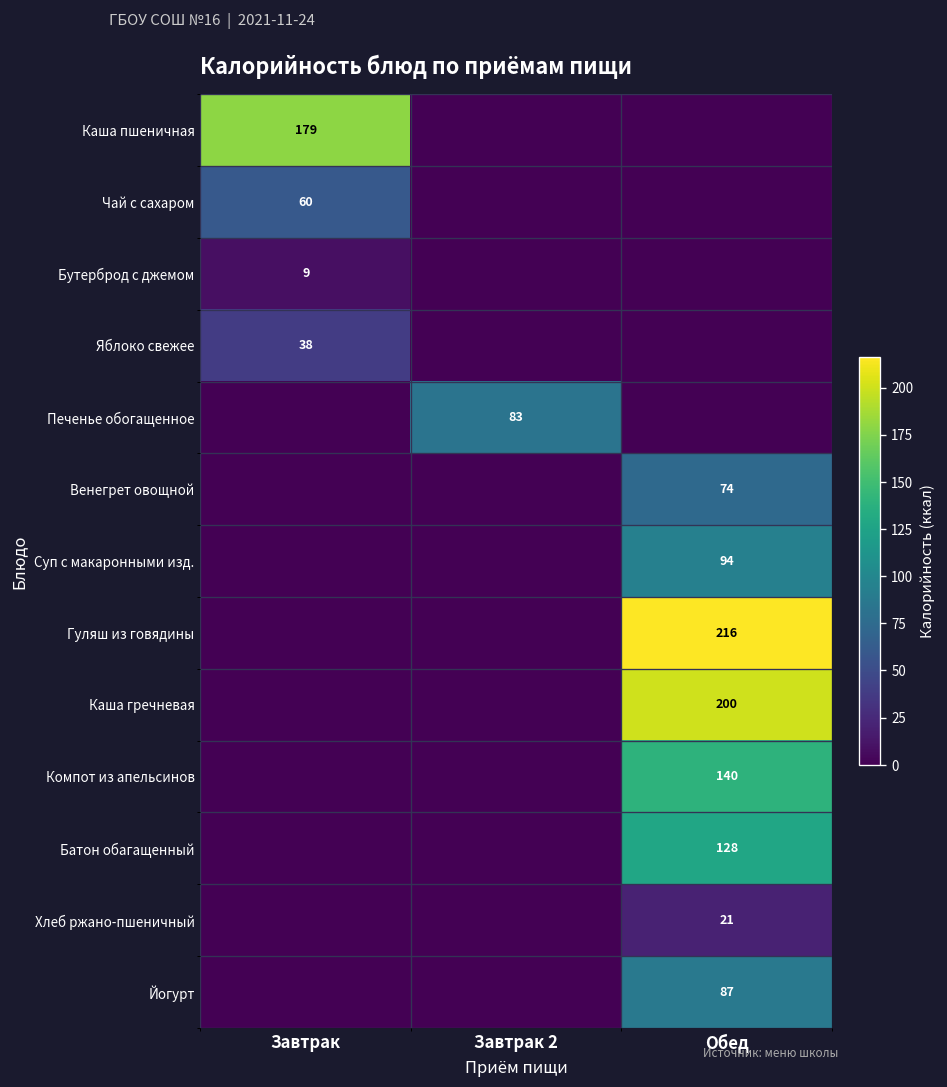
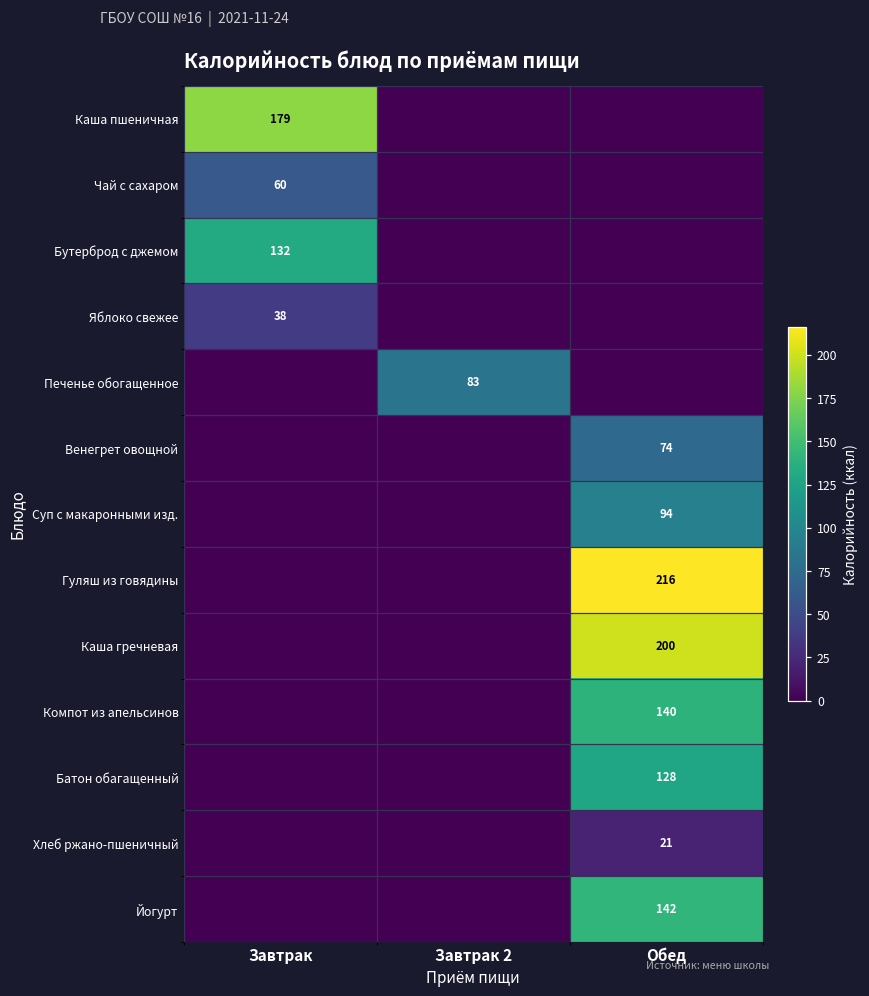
Бутерброд с джемом, Завтрак: 9 -> 132
Йогурт, Обед: 87 -> 142
